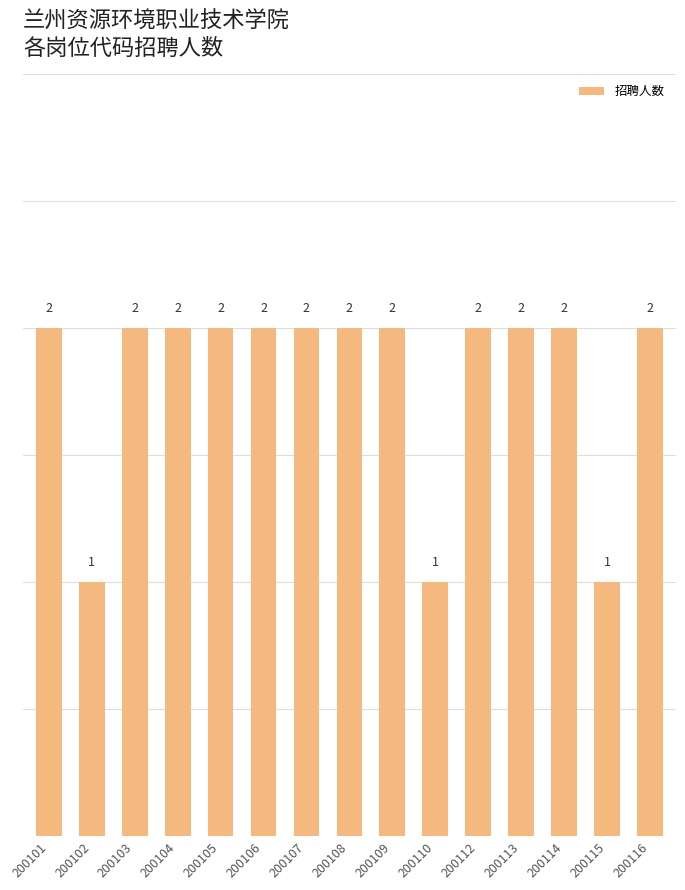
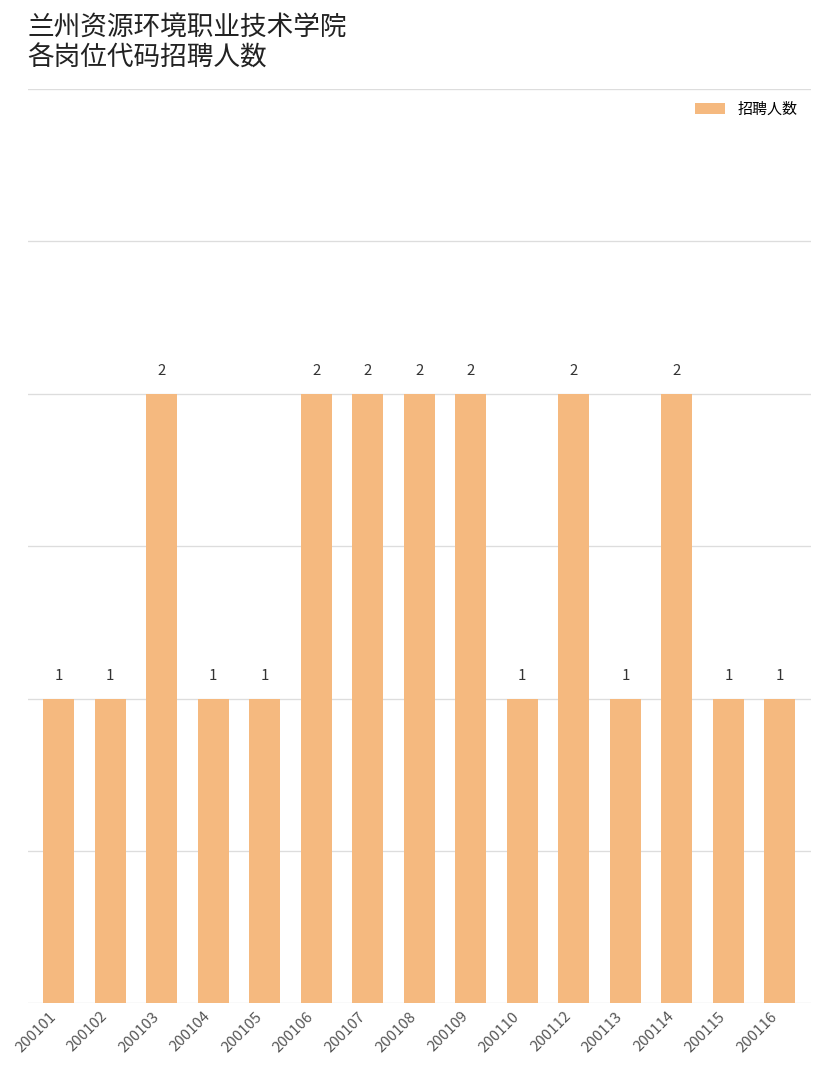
200101: 2 -> 1
200104: 2 -> 1
200105: 2 -> 1
200113: 2 -> 1
200116: 2 -> 1
